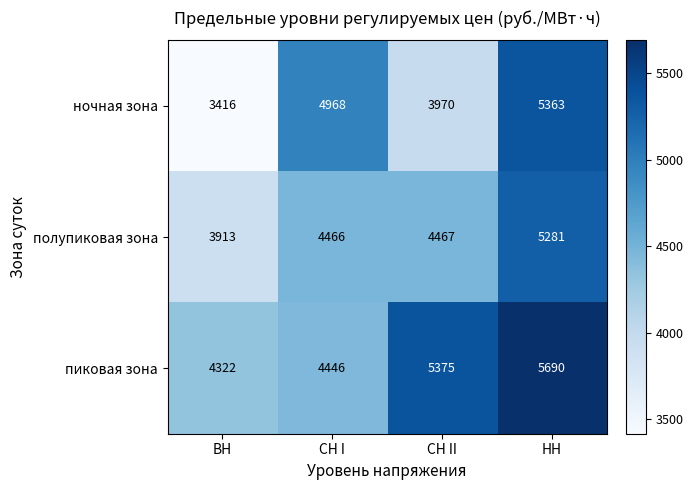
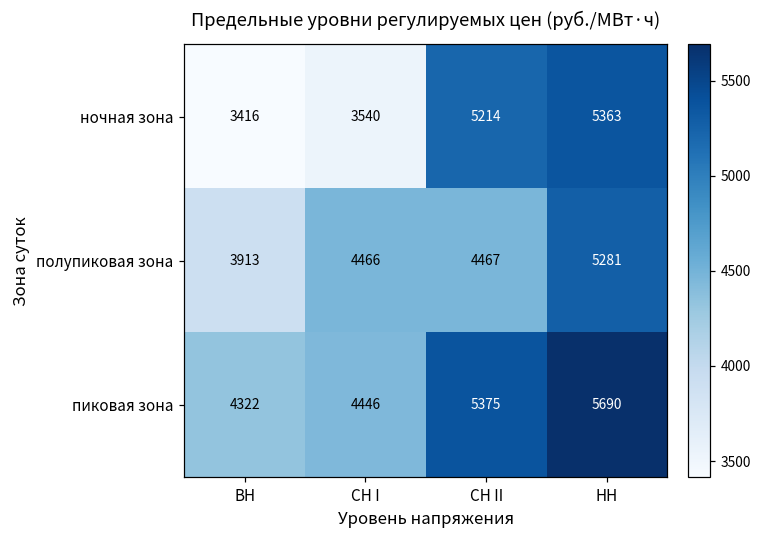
ночная зона, СН I: 4968 -> 3540
ночная зона, СН II: 3970 -> 5214
